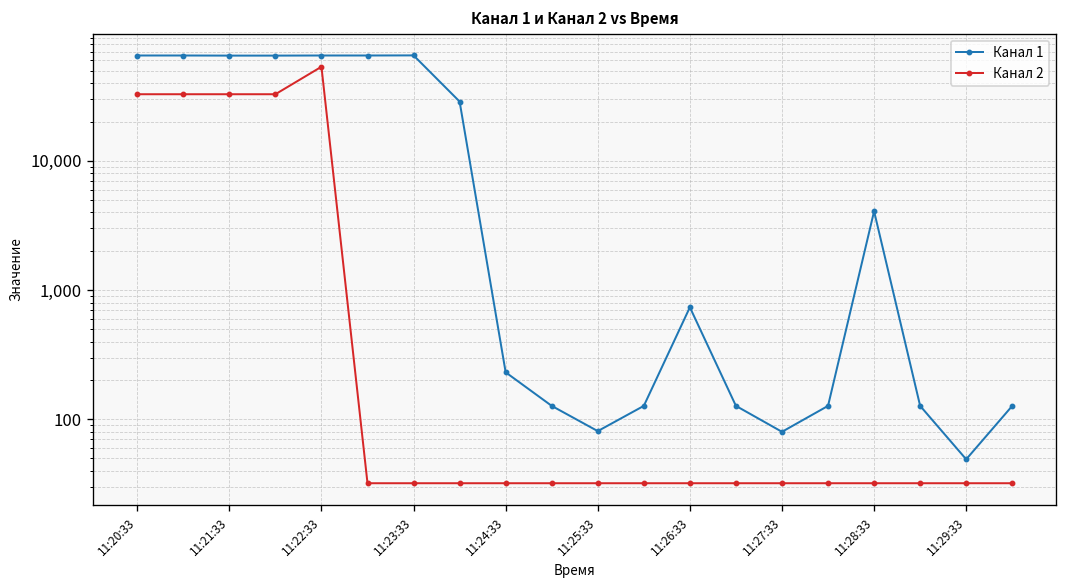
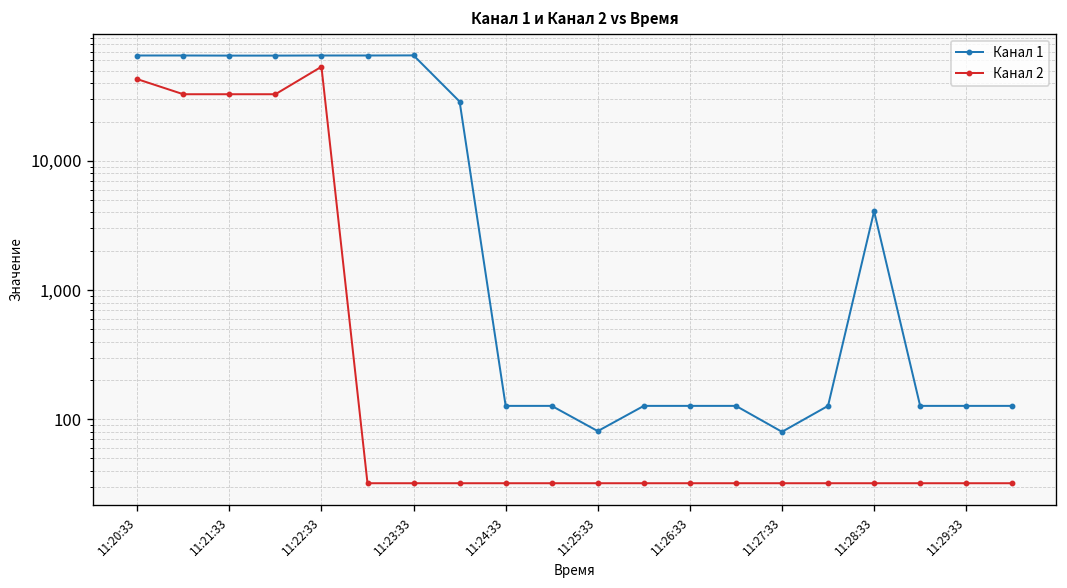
Канал 2, 11:20:33: 33,000 -> 43,000
Канал 1, 11:24:33: 230 -> 130
Канал 1, 11:26:33: 700 -> 130
Канал 1, 11:29:33: 50 -> 130
